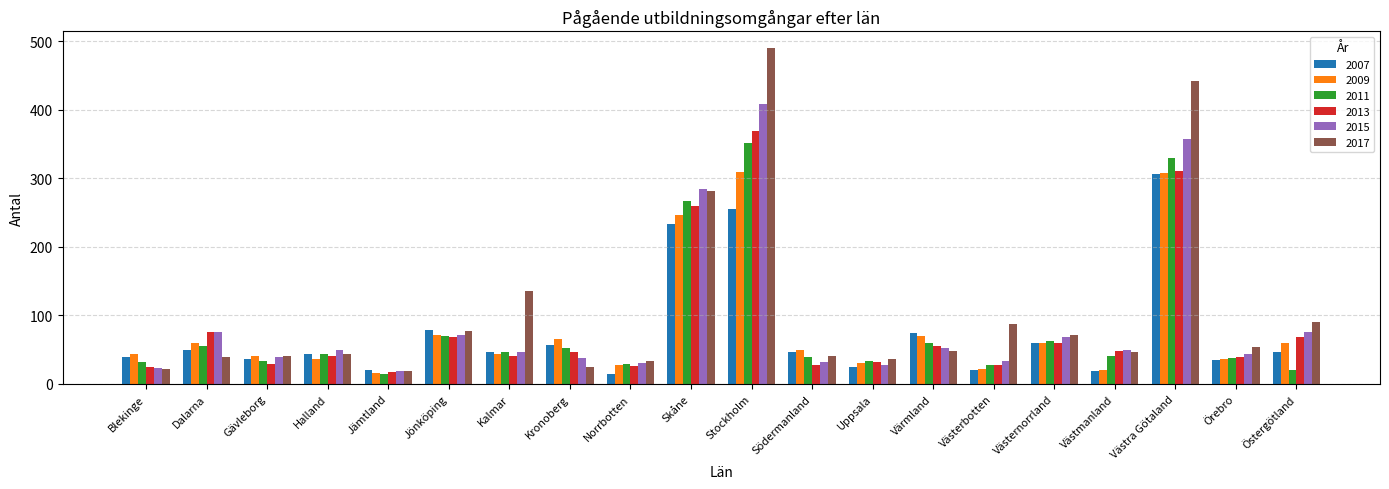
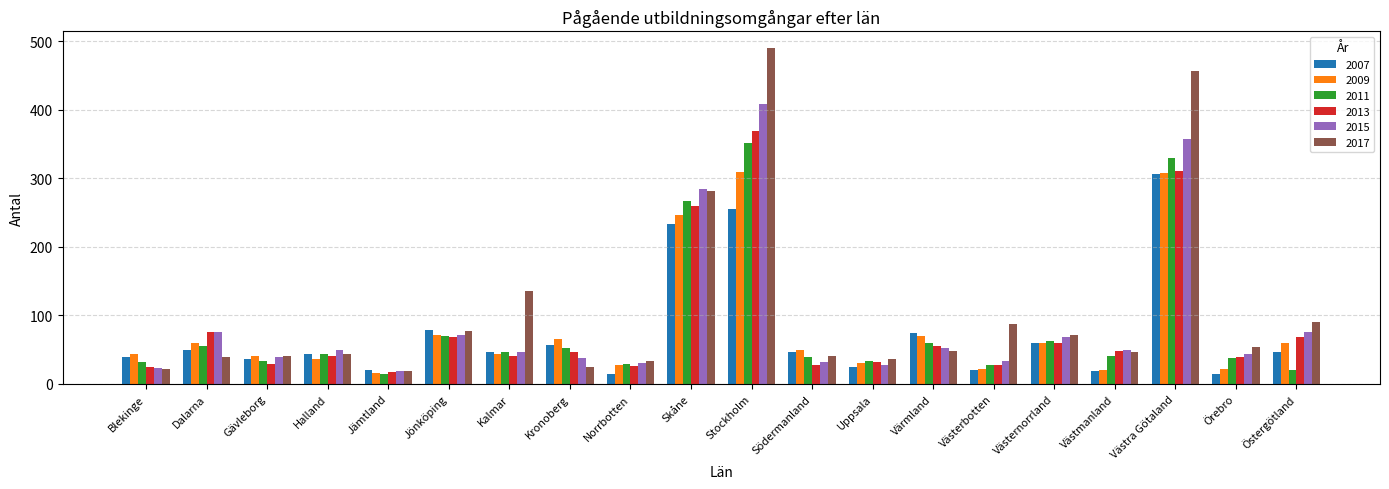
2017, Västra Götaland: 440 -> 460
2007, Örebro: 40 -> 20
2009, Örebro: 40 -> 20
